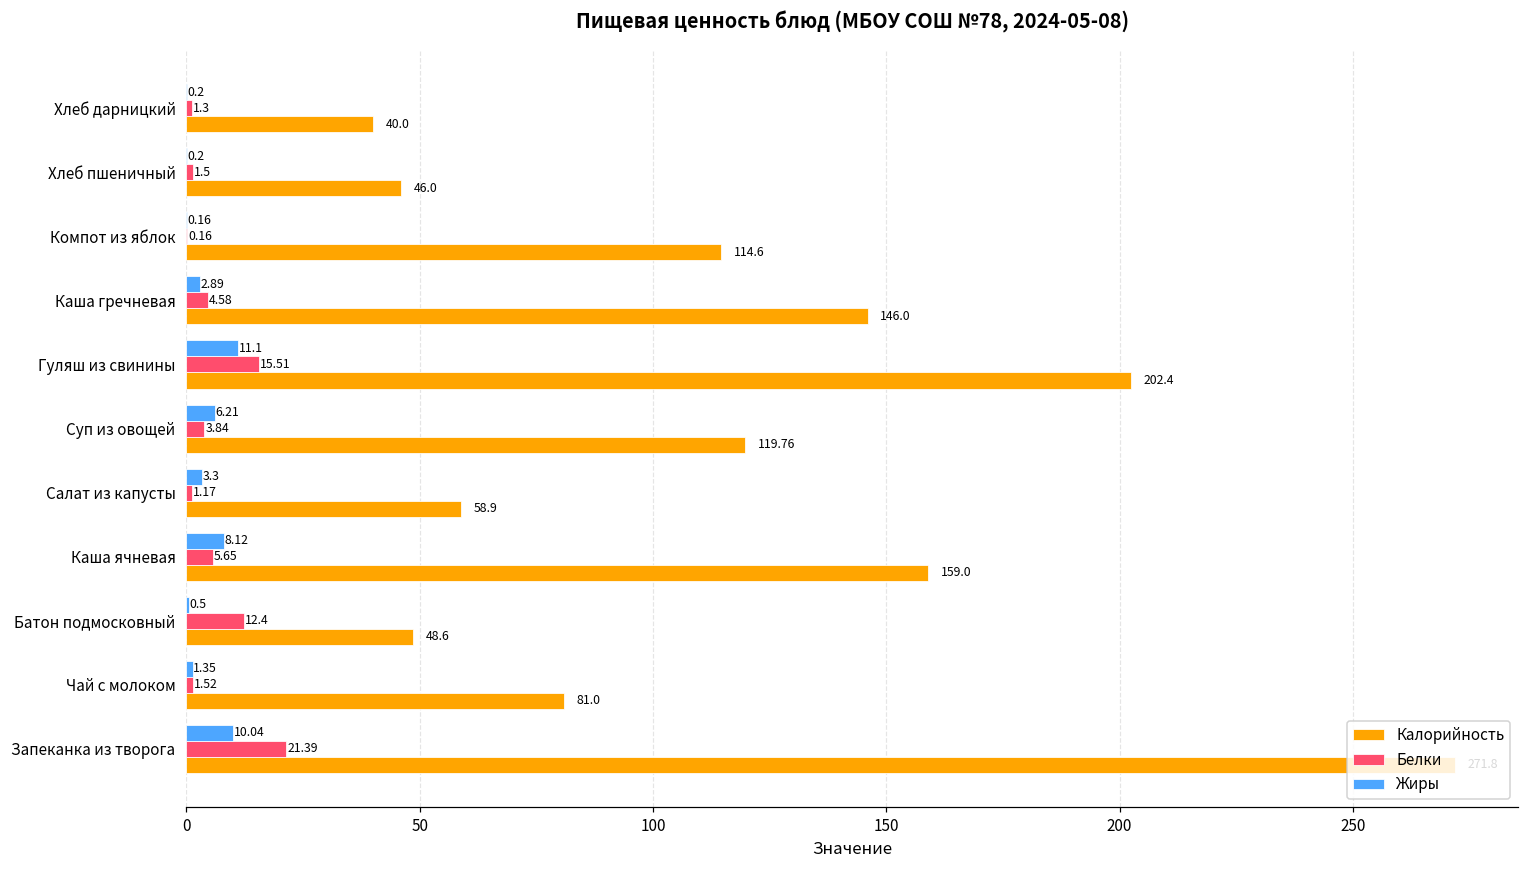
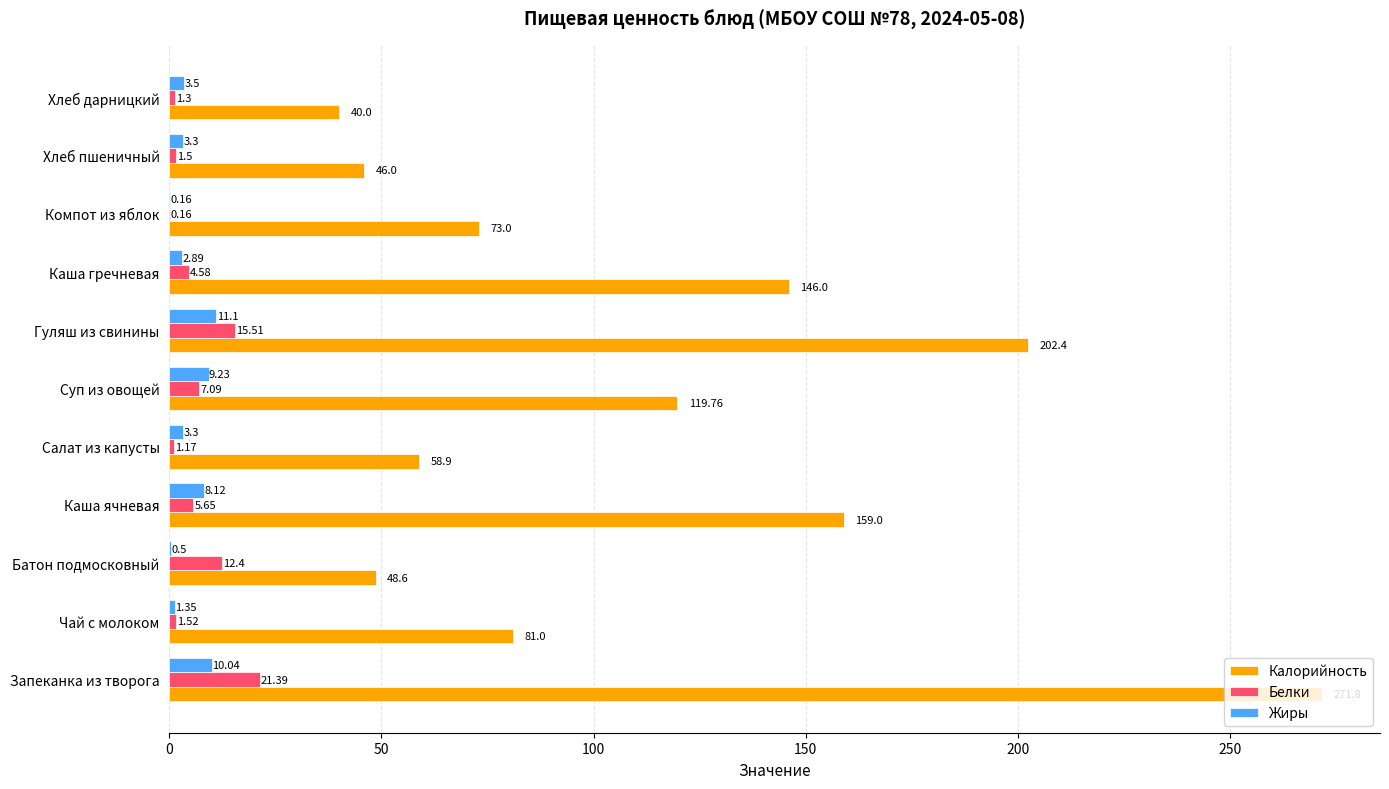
Жиры, Хлеб дарницкий: 0.2 -> 3.5
Жиры, Хлеб пшеничный: 0.2 -> 3.3
Калорийность, Компот из яблок: 114.6 -> 73.0
Жиры, Суп из овощей: 6.21 -> 9.23
Белки, Суп из овощей: 3.84 -> 7.09
